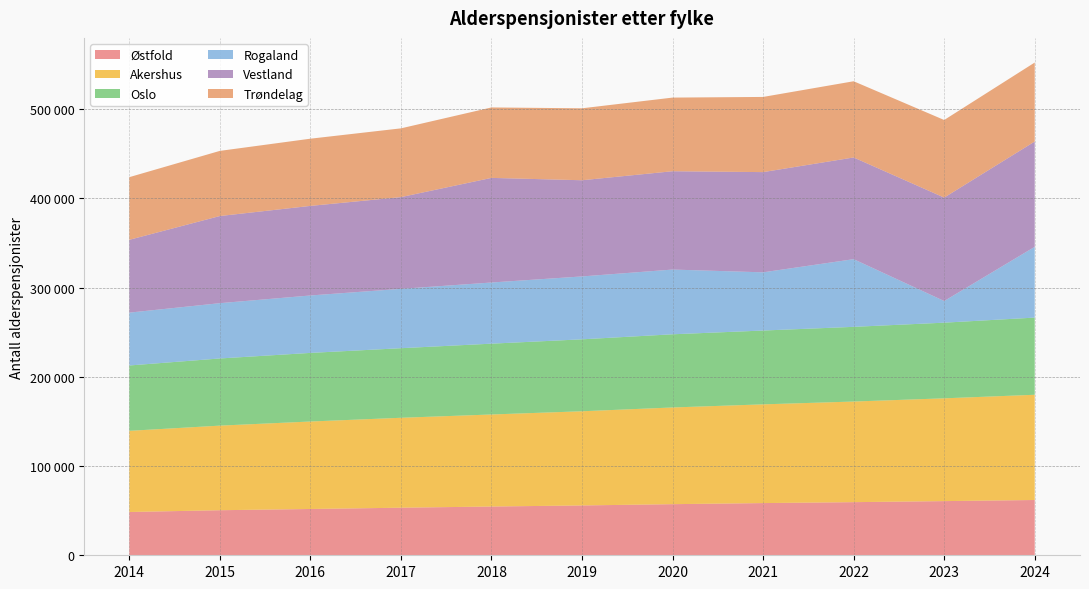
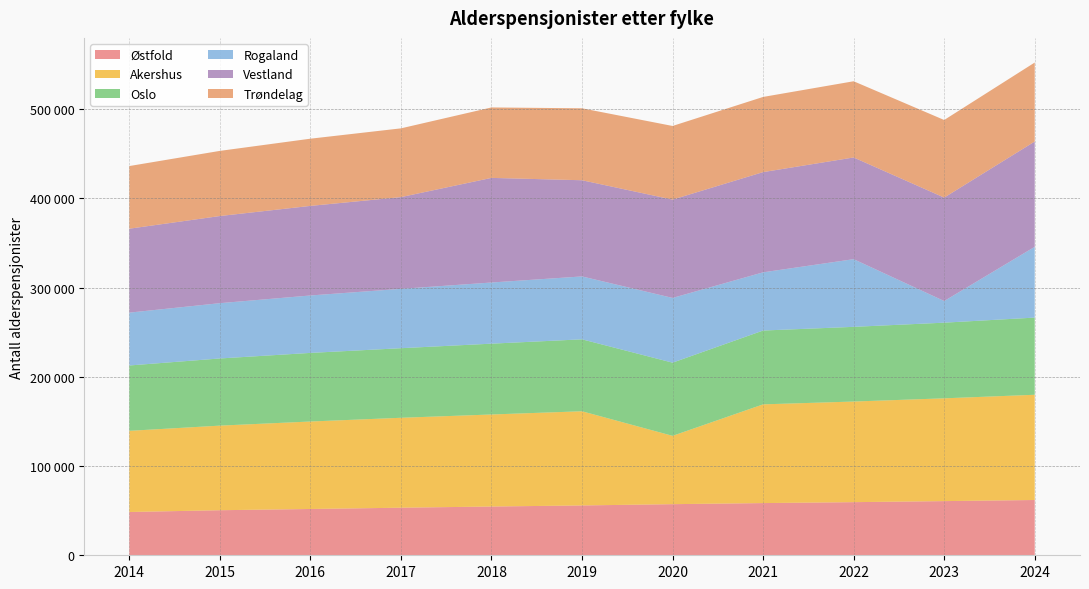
Vestland, 2014: 80000 -> 90000
Akershus, 2020: 110000 -> 80000
